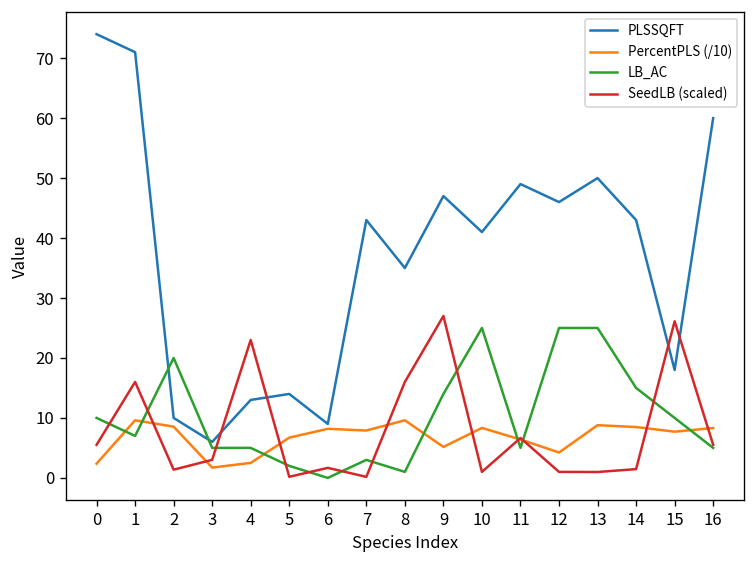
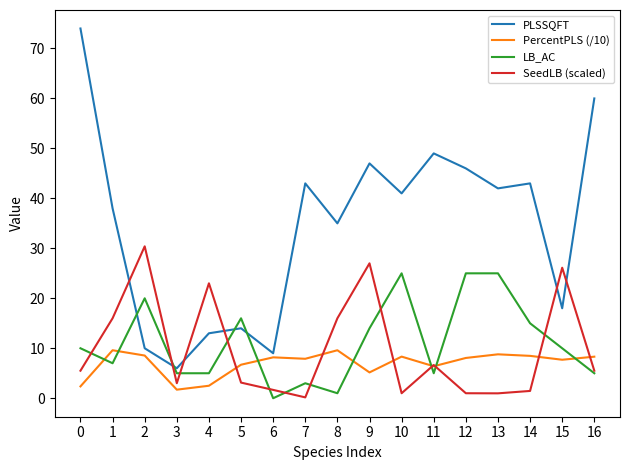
PLSSQFT, 1: 71 -> 38
SeedLB (scaled), 2: 1 -> 30
LB_AC, 5: 2 -> 16
SeedLB (scaled), 5: 0 -> 3
PercentPLS (/10), 12: 4 -> 8
PLSSQFT, 13: 50 -> 42
